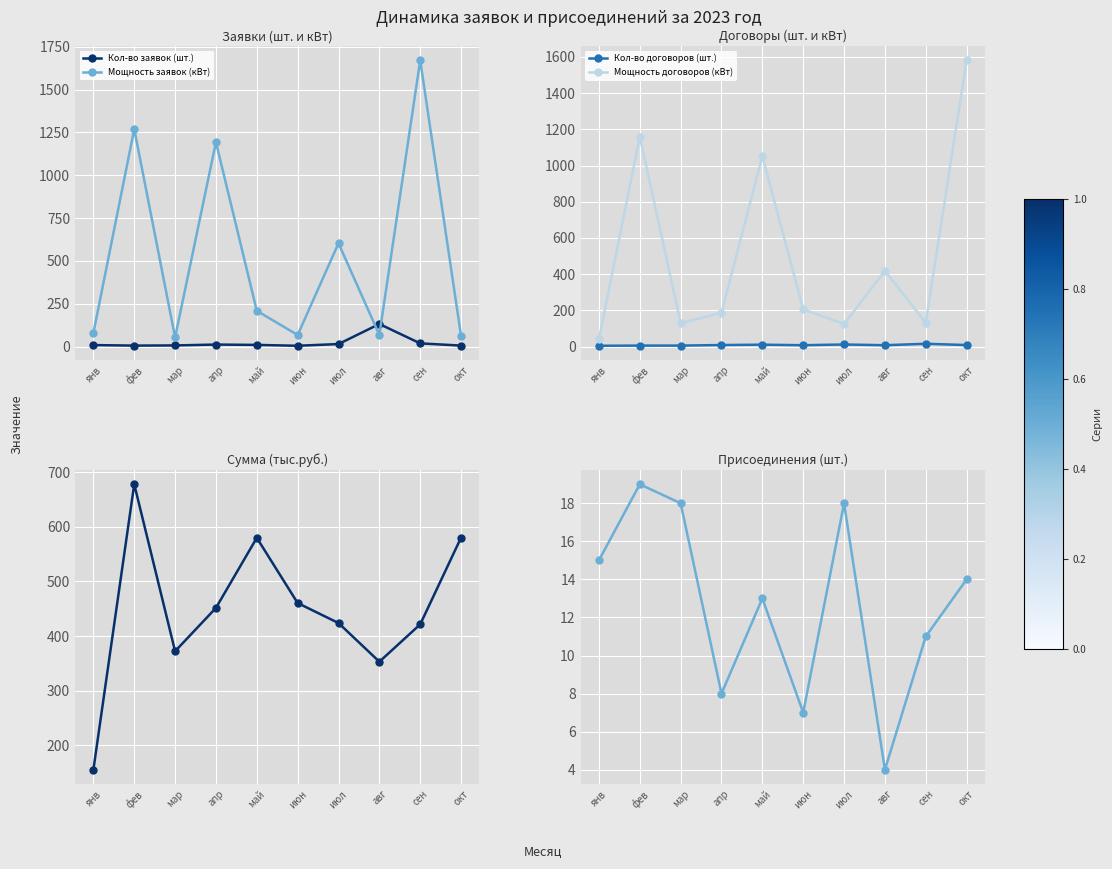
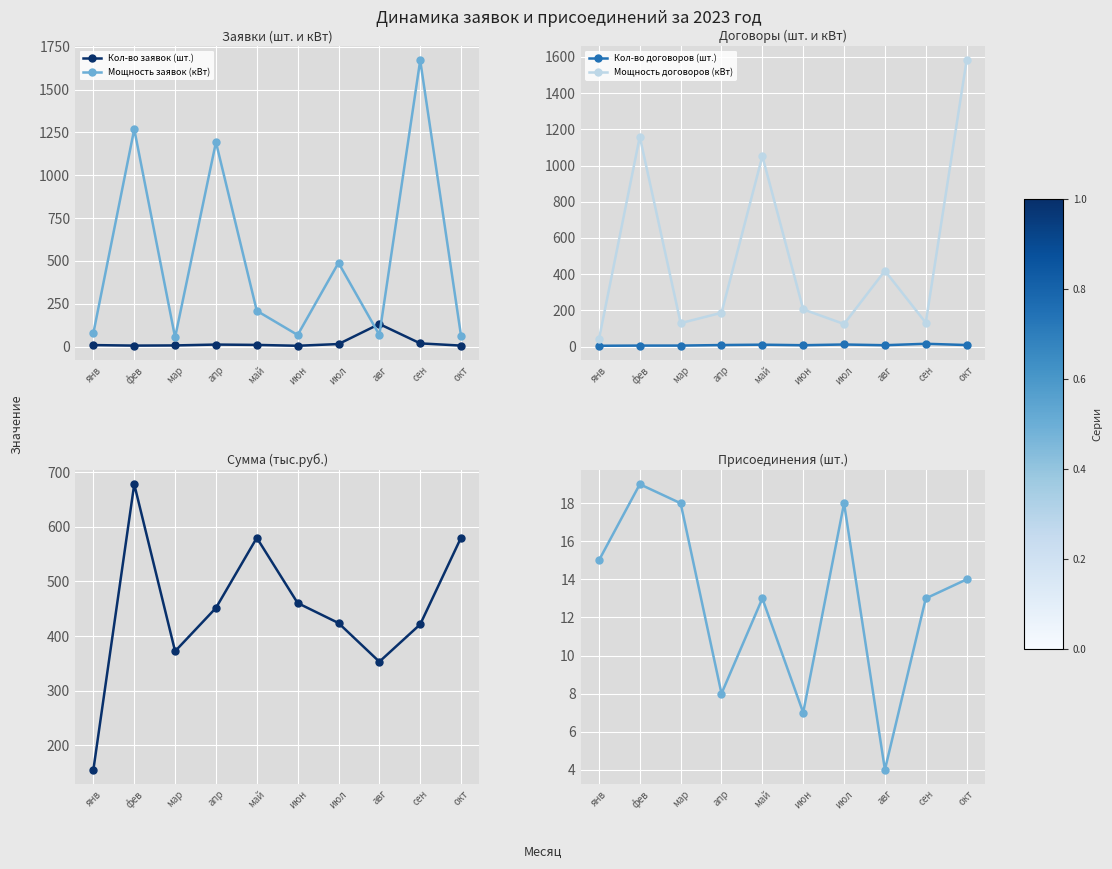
Заявки (шт. и кВт), Мощность заявок (кВт), июл: 600 -> 490
Присоединения (шт.), сен: 11 -> 13
